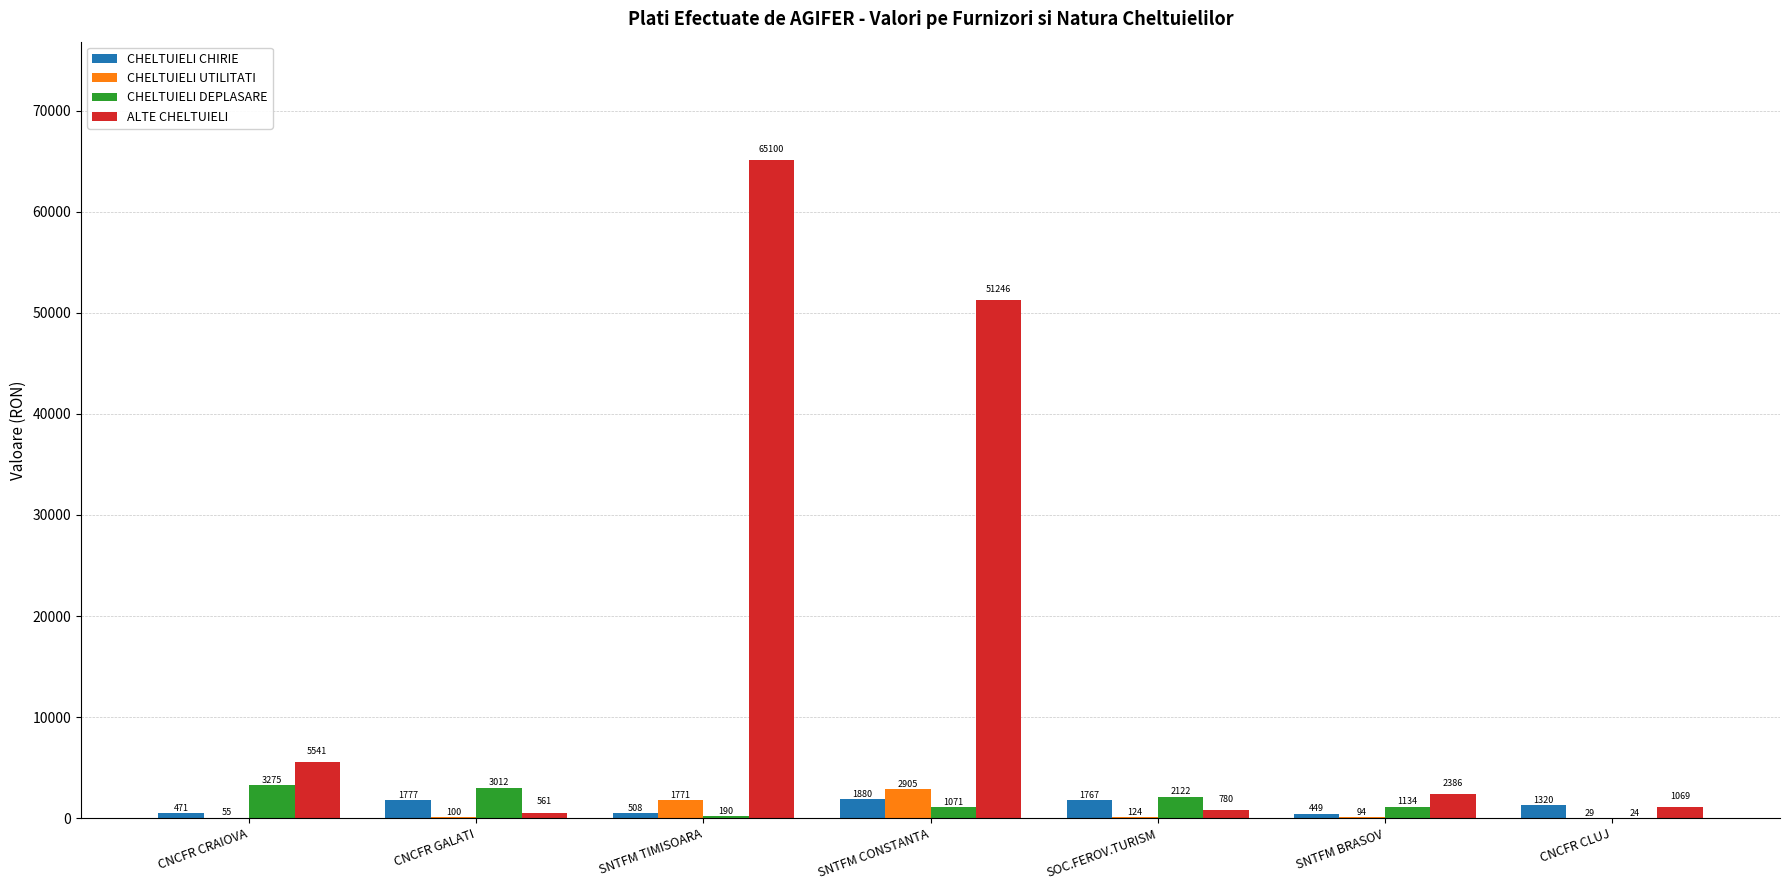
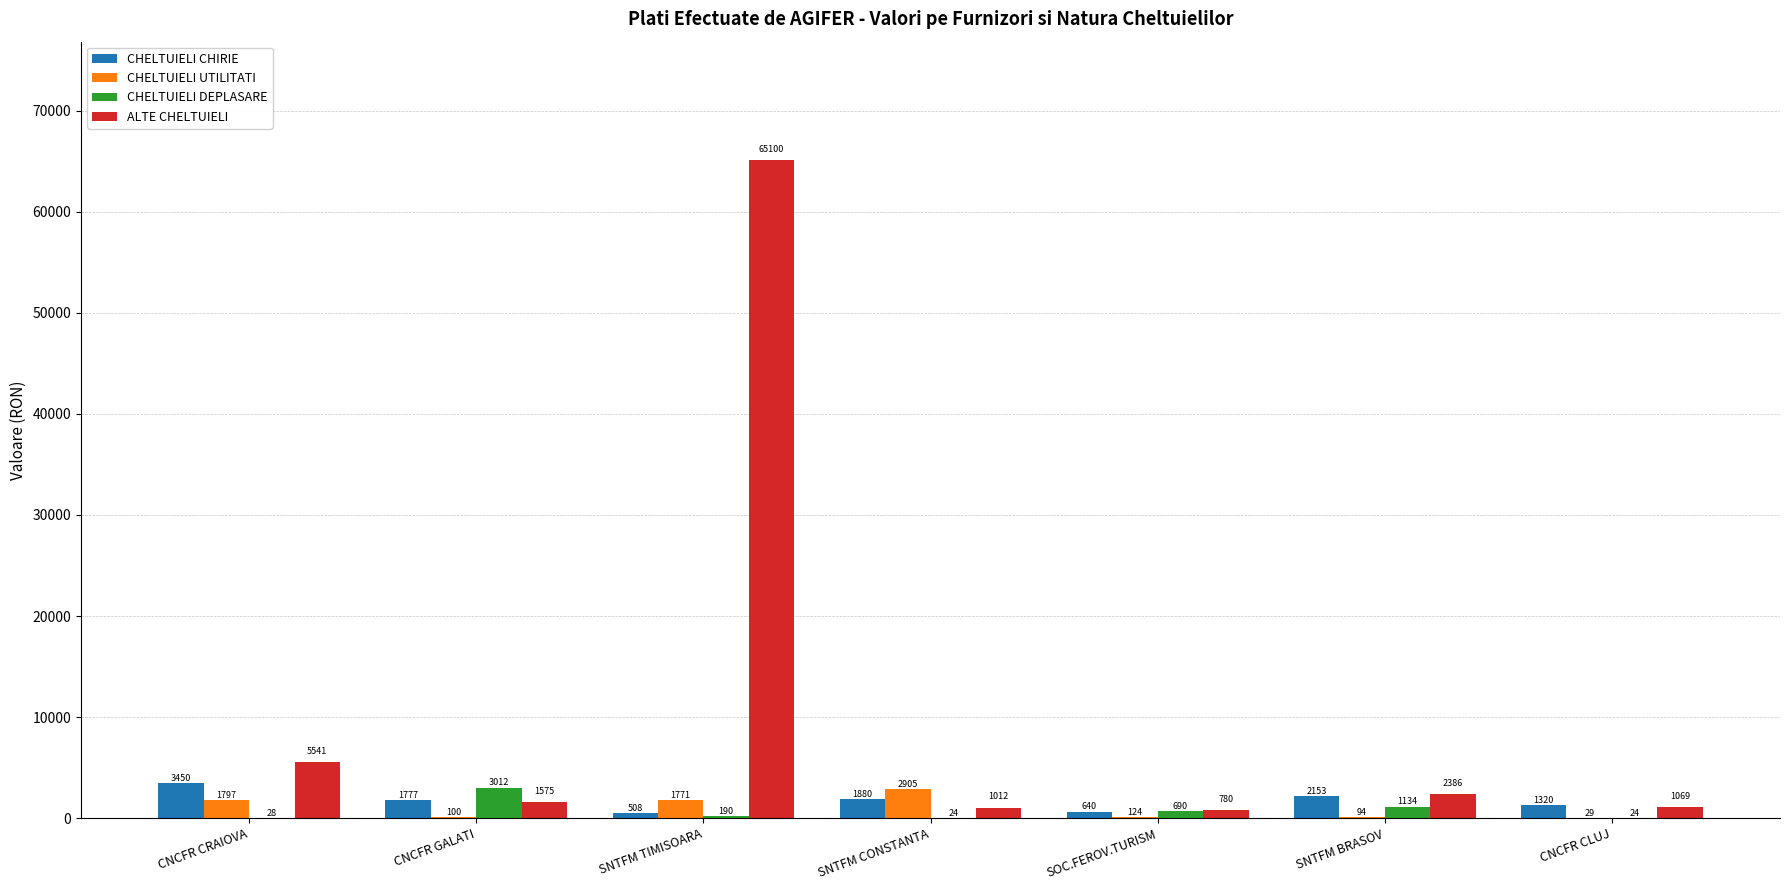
CHELTUIELI CHIRIE, CNCFR CRAIOVA: 471 -> 3450
CHELTUIELI UTILITATI, CNCFR CRAIOVA: 55 -> 1797
CHELTUIELI DEPLASARE, CNCFR CRAIOVA: 3275 -> 28
ALTE CHELTUIELI, CNCFR GALATI: 561 -> 1575
CHELTUIELI DEPLASARE, SNTFM CONSTANTA: 1071 -> 24
ALTE CHELTUIELI, SNTFM CONSTANTA: 51246 -> 1012
CHELTUIELI CHIRIE, SOC.FEROV.TURISM: 1767 -> 640
CHELTUIELI DEPLASARE, SOC.FEROV.TURISM: 2122 -> 690
CHELTUIELI CHIRIE, SNTFM BRASOV: 449 -> 2153
